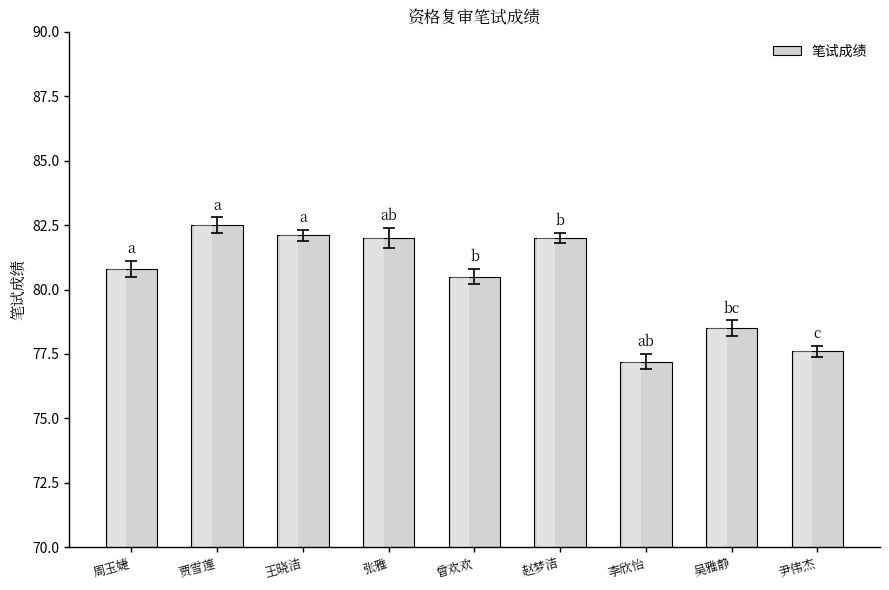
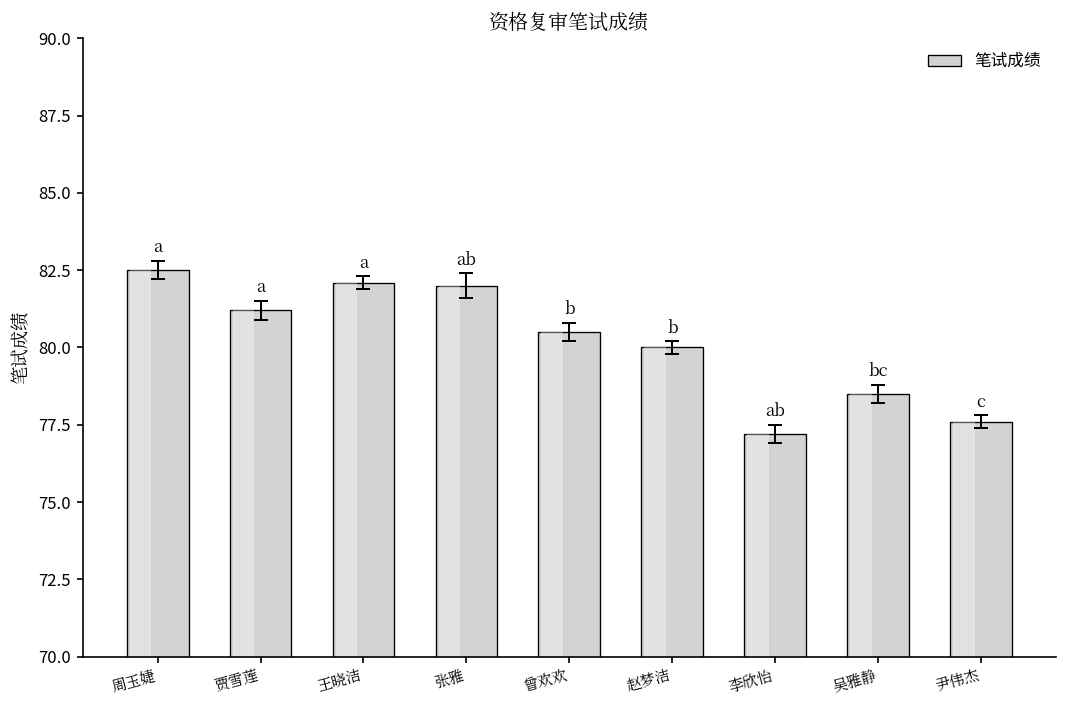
笔试成绩, 周玉婕: 80.8 -> 82.5
笔试成绩, 贾雪莲: 82.5 -> 81.2
笔试成绩, 赵梦洁: 82 -> 80
